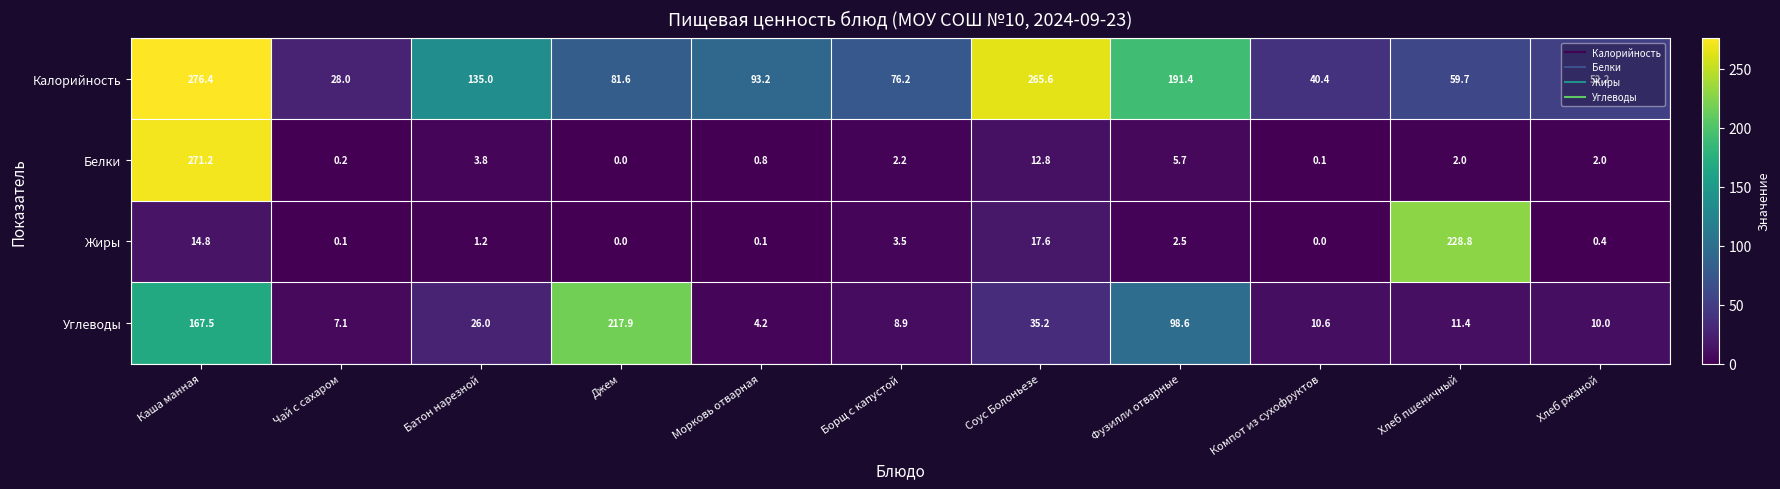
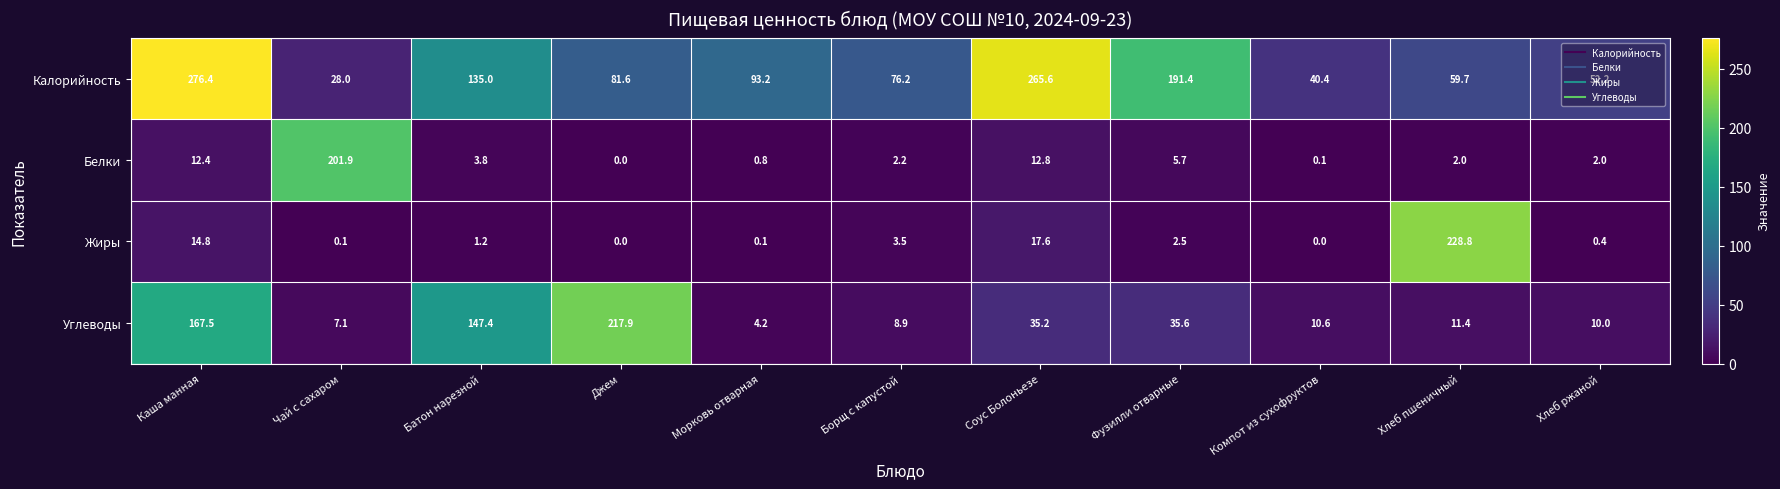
Белки, Каша манная: 271.2 -> 12.4
Белки, Чай с сахаром: 0.2 -> 201.9
Углеводы, Батон нарезной: 26.0 -> 147.4
Углеводы, Фузилли отварные: 98.6 -> 35.6
